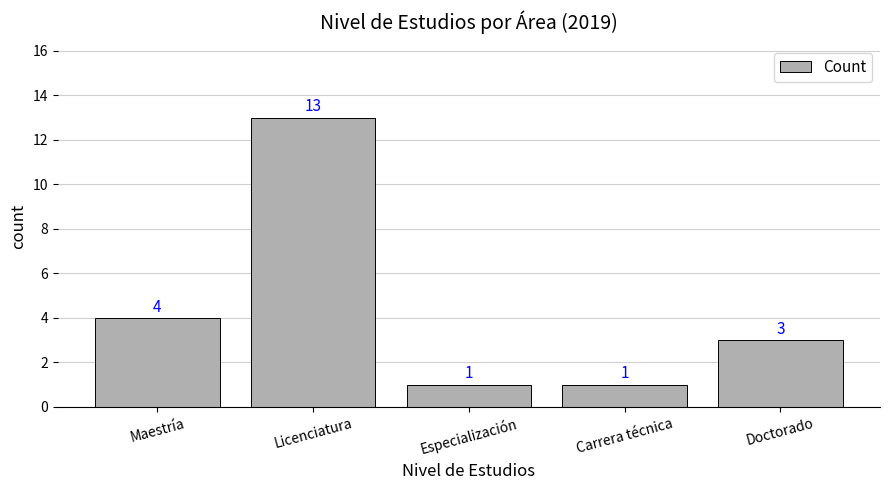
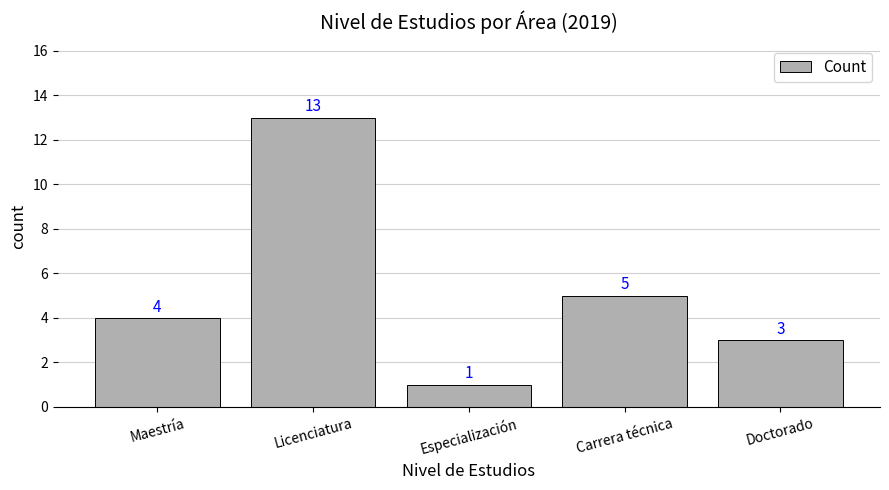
Carrera técnica: 1 -> 5
